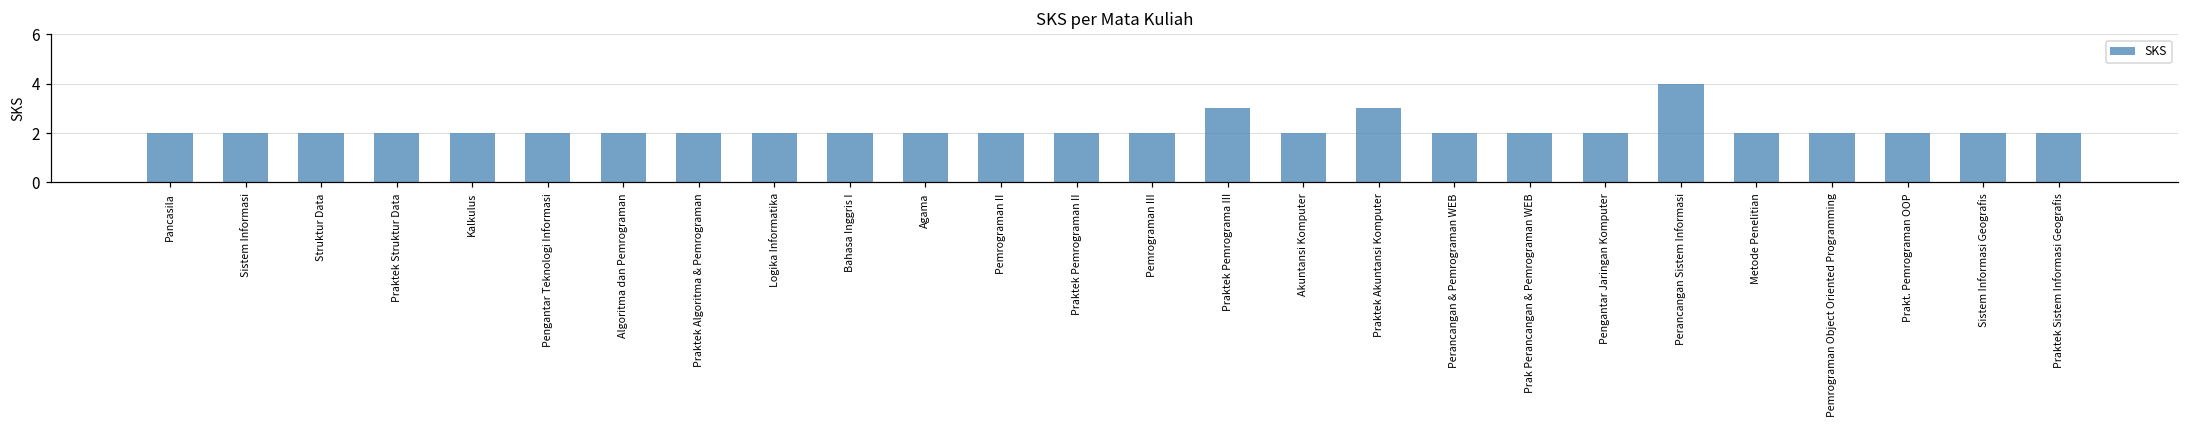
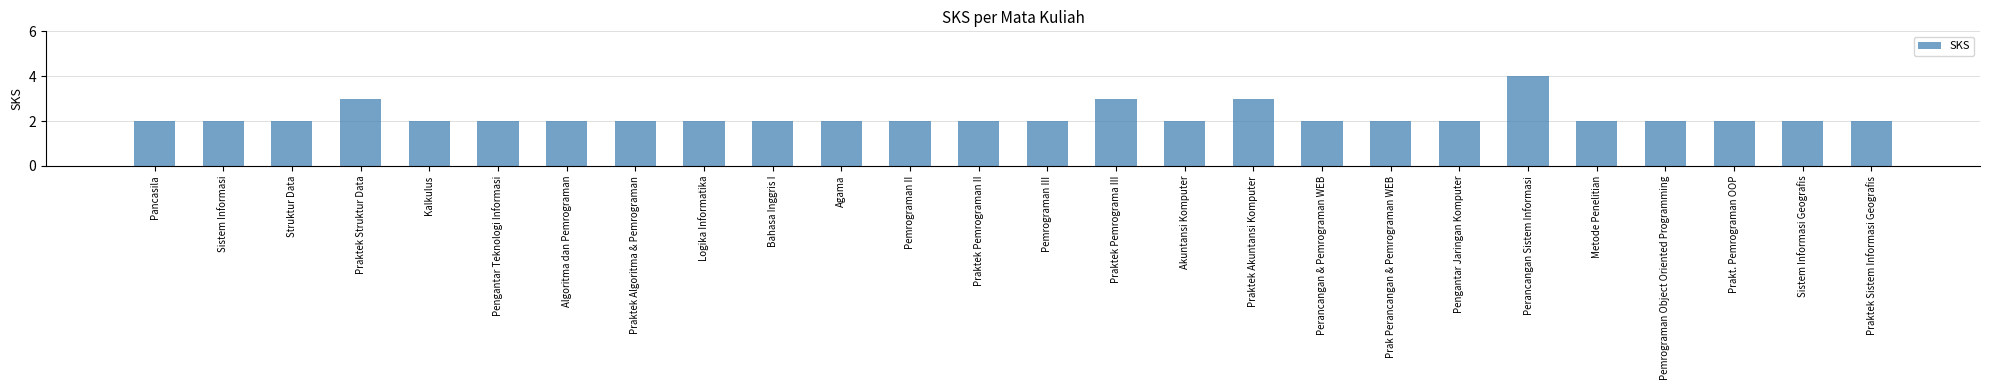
Praktek Struktur Data: 2 -> 3
